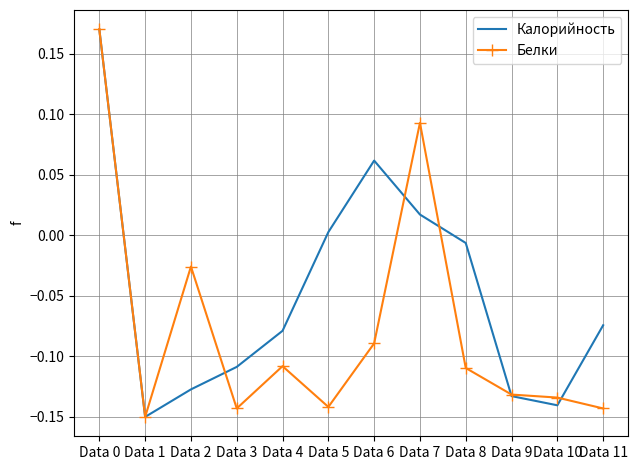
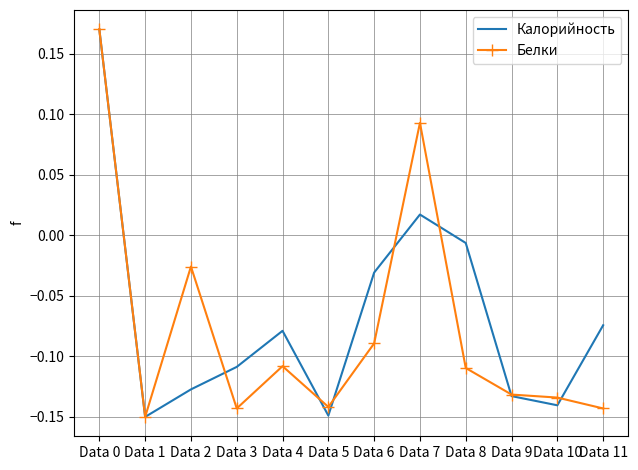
Калорийность, Data 5: 0.003 -> -0.149
Калорийность, Data 6: 0.062 -> -0.031
